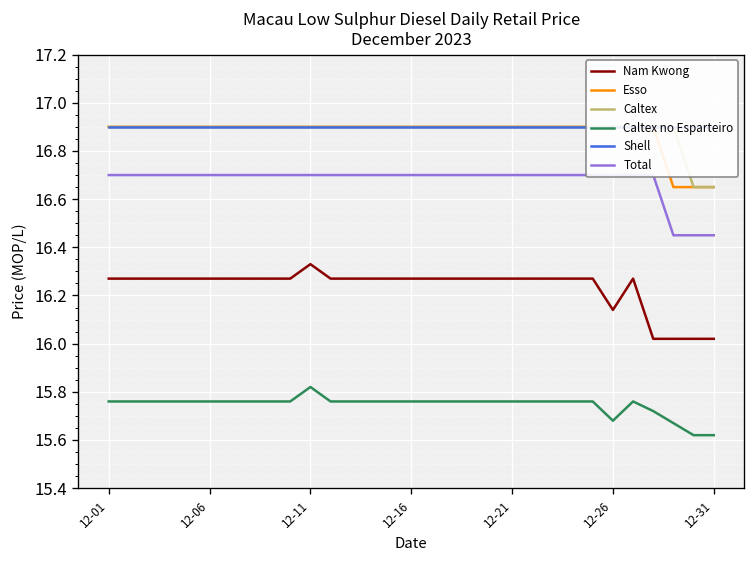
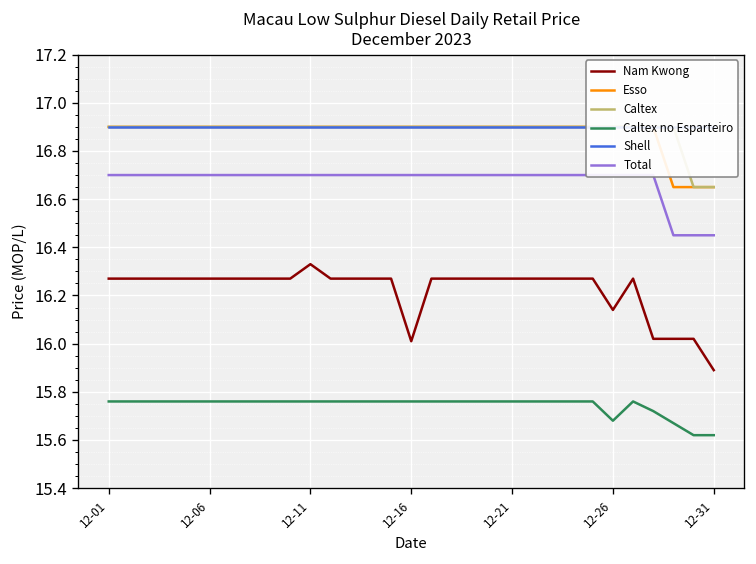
Caltex no Esparteiro, 12-11: 15.82 -> 15.76
Nam Kwong, 12-16: 16.27 -> 16.01
Nam Kwong, 12-31: 16.02 -> 15.89
